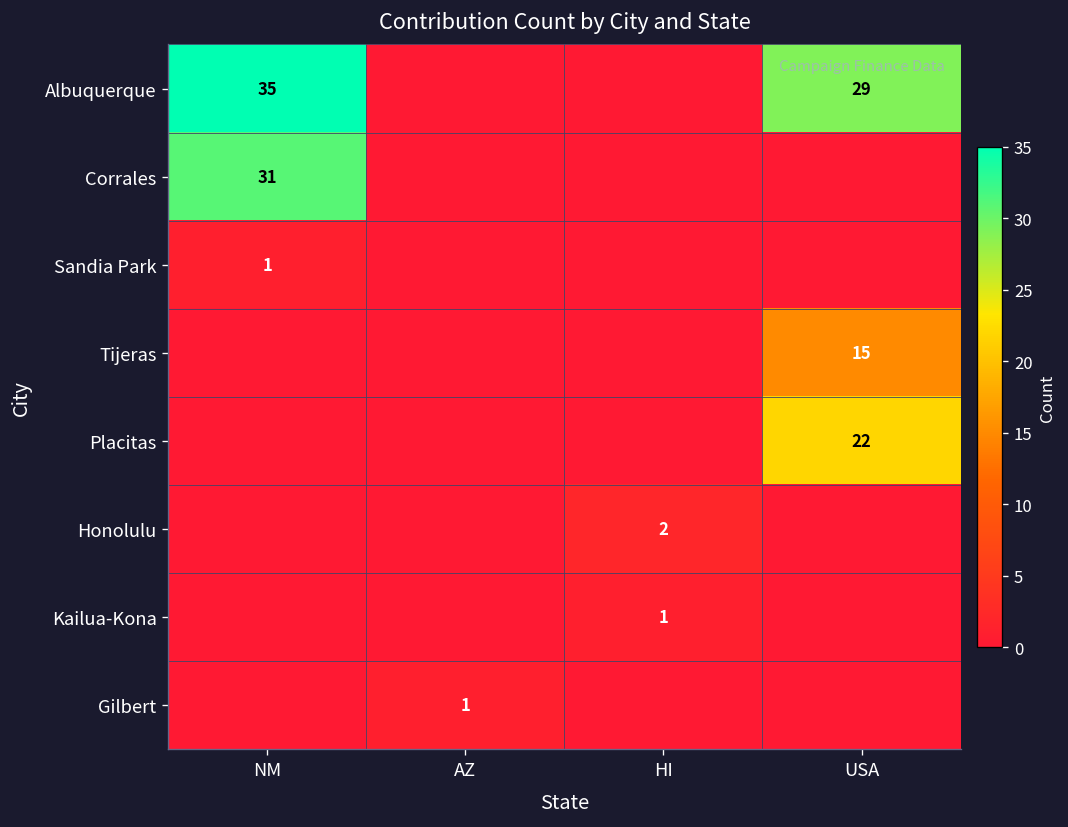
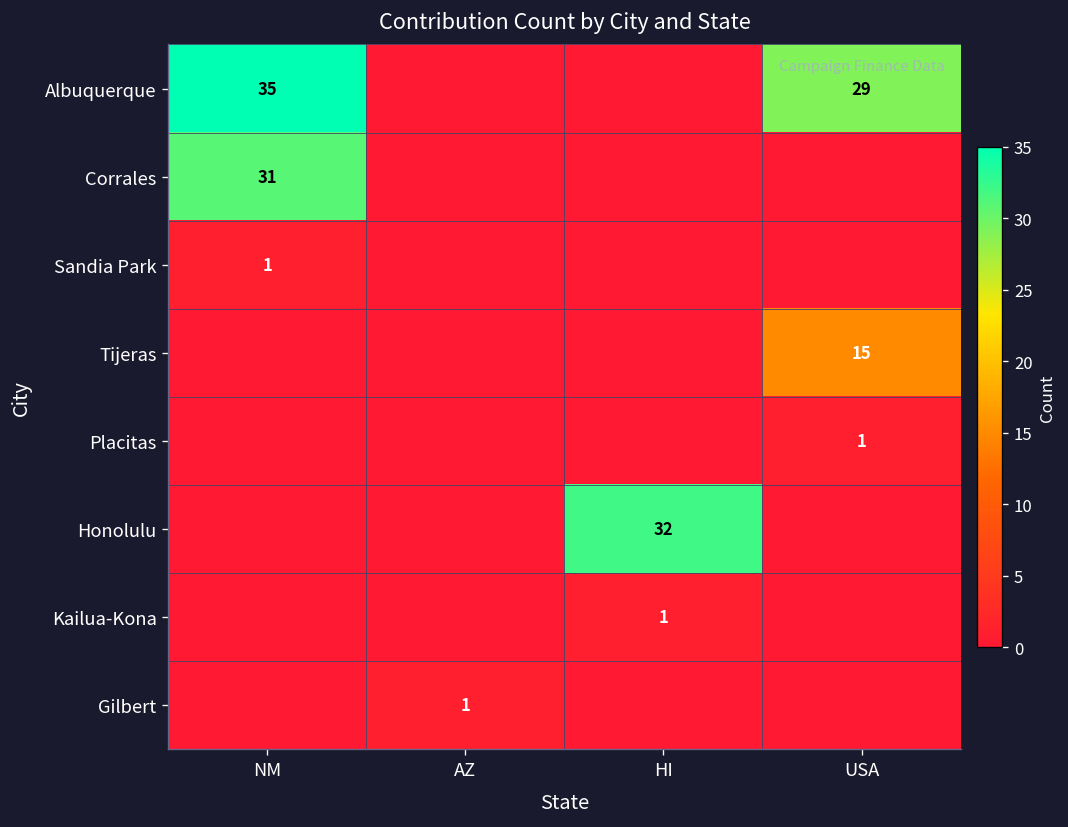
Placitas, USA: 22 -> 1
Honolulu, HI: 2 -> 32
